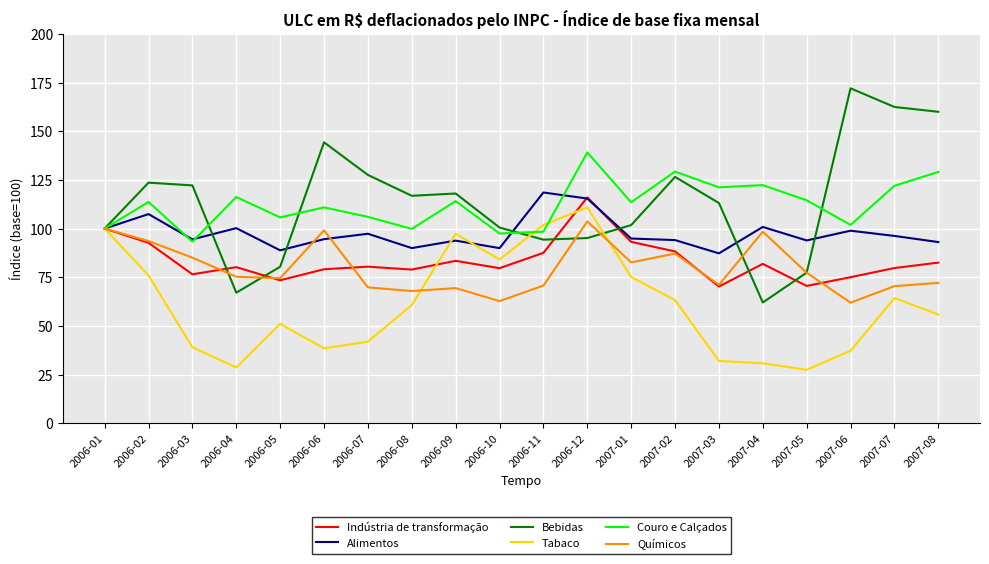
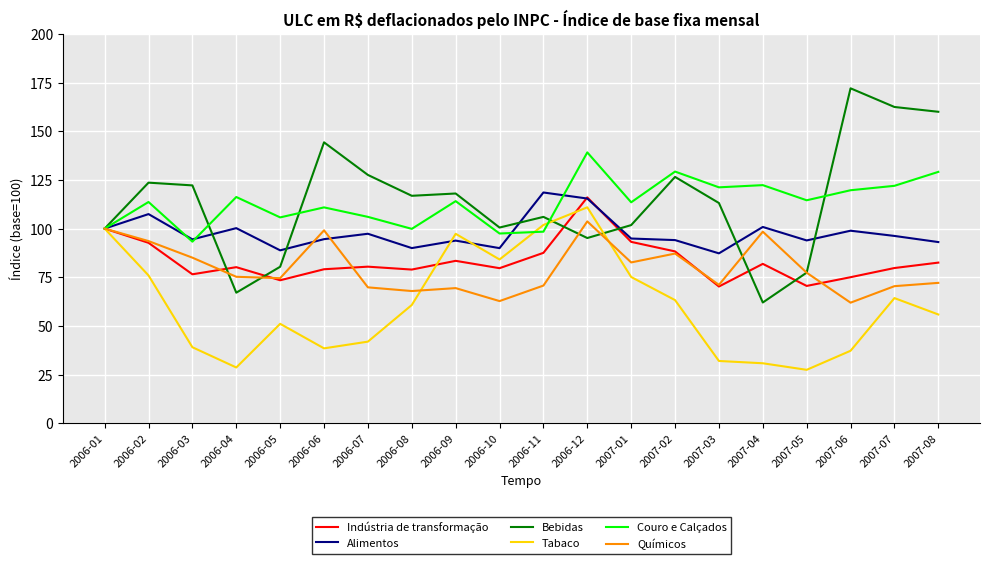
Bebidas, 2006-11: 94 -> 106
Couro e Calçados, 2007-06: 102 -> 120
